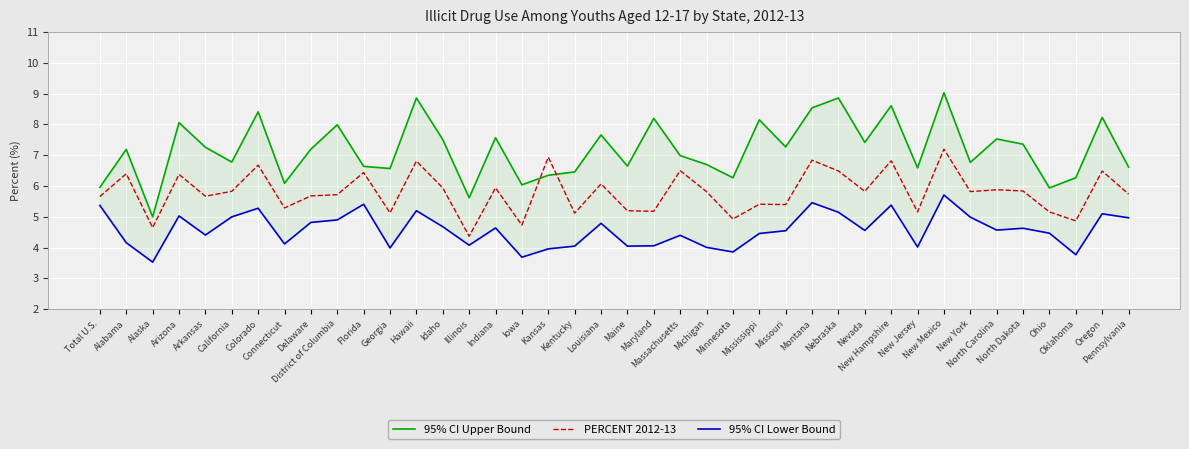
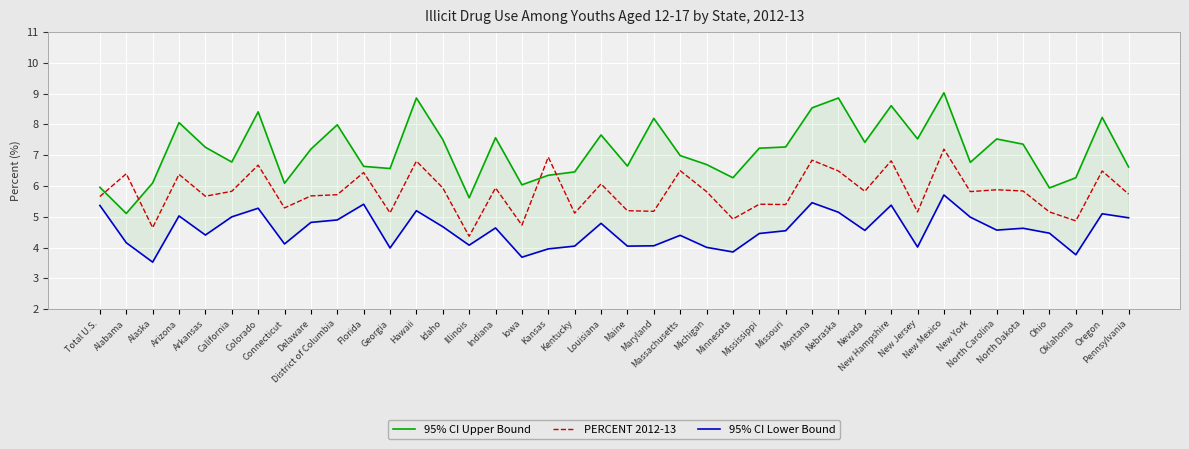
95% CI Upper Bound, Alabama: 7.2 -> 5.1
95% CI Upper Bound, Alaska: 5.0 -> 6.1
95% CI Upper Bound, Mississippi: 8.2 -> 7.2
95% CI Upper Bound, New Jersey: 6.6 -> 7.5
